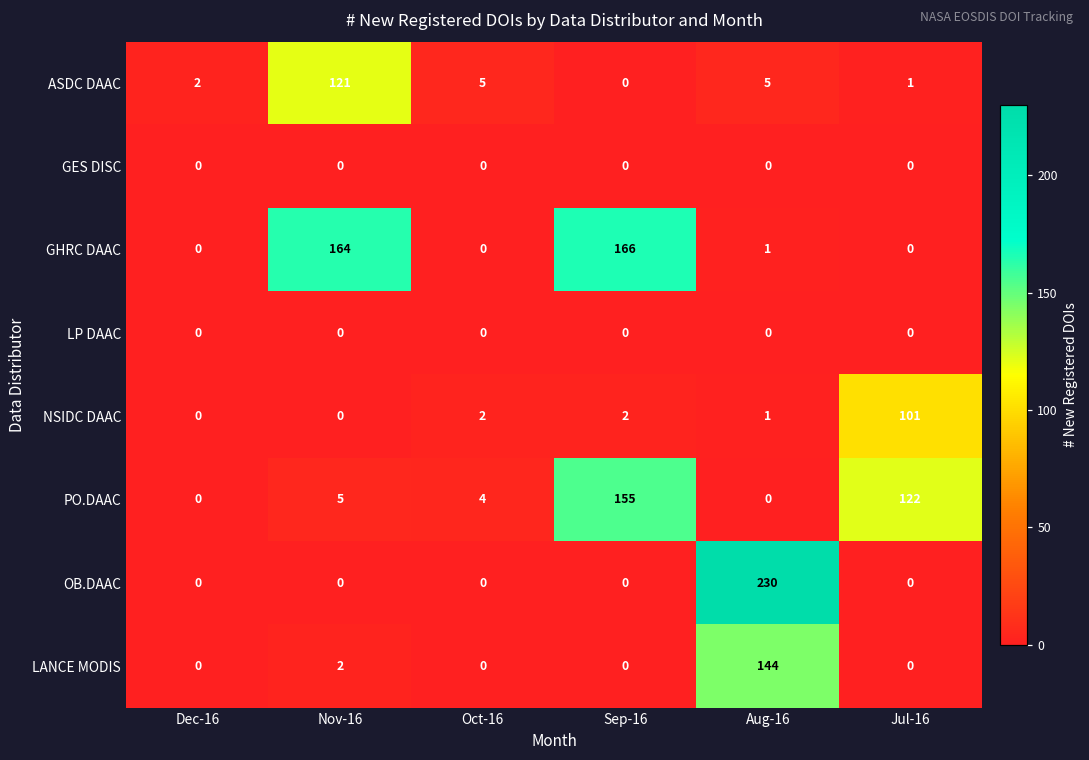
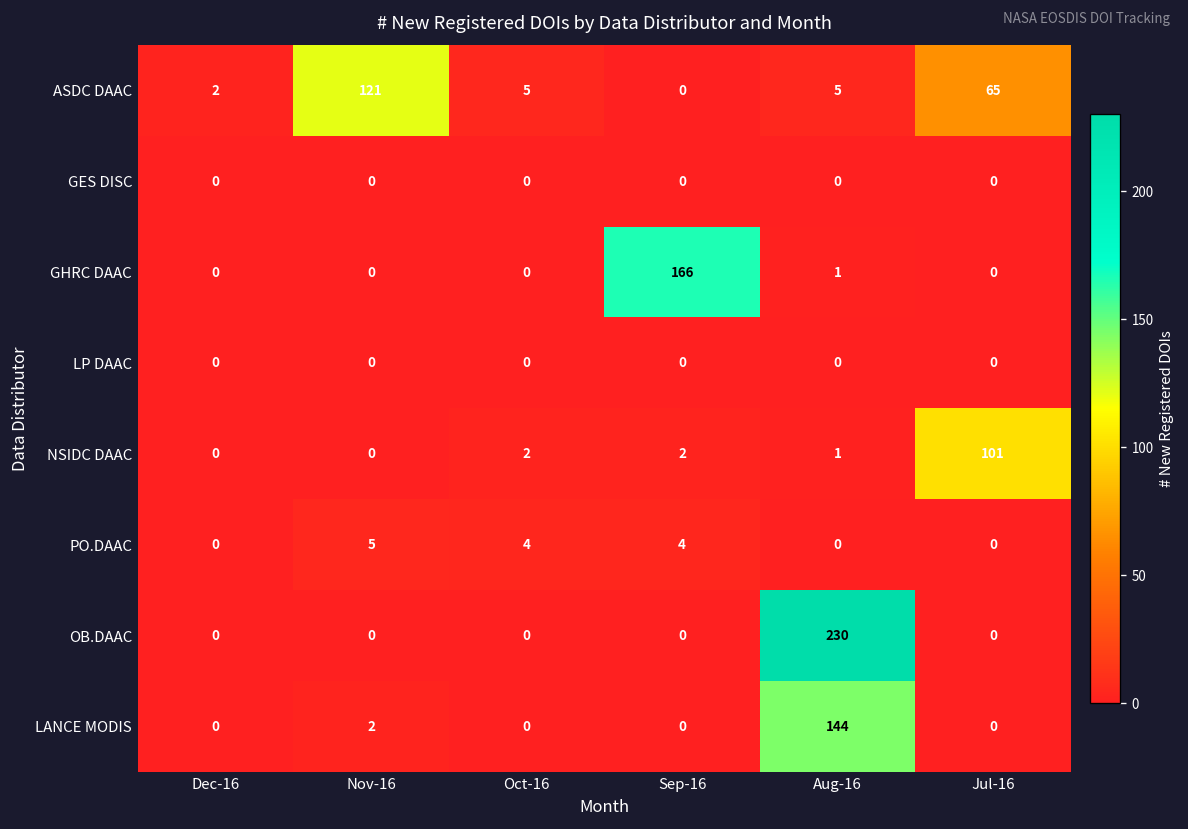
ASDC DAAC, Jul-16: 1 -> 65
GHRC DAAC, Nov-16: 164 -> 0
PO.DAAC, Sep-16: 155 -> 4
PO.DAAC, Jul-16: 122 -> 0
